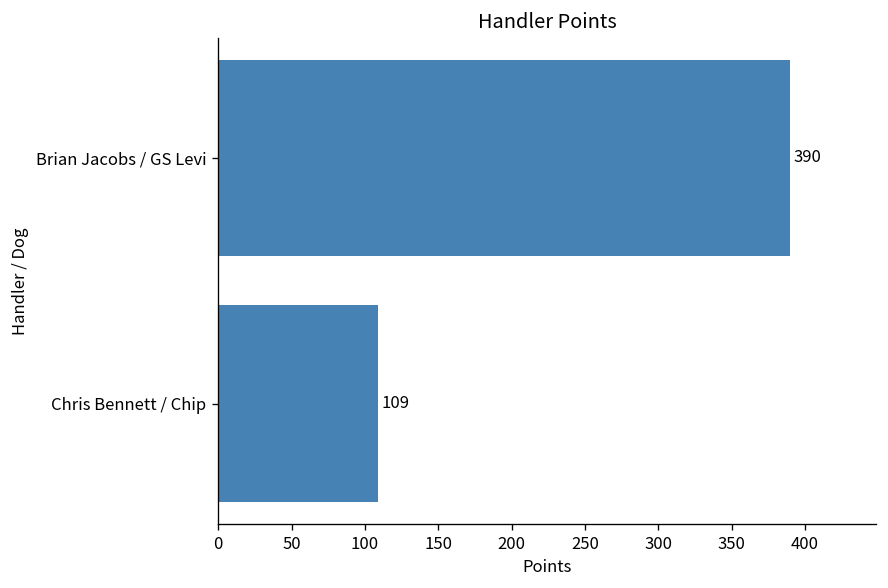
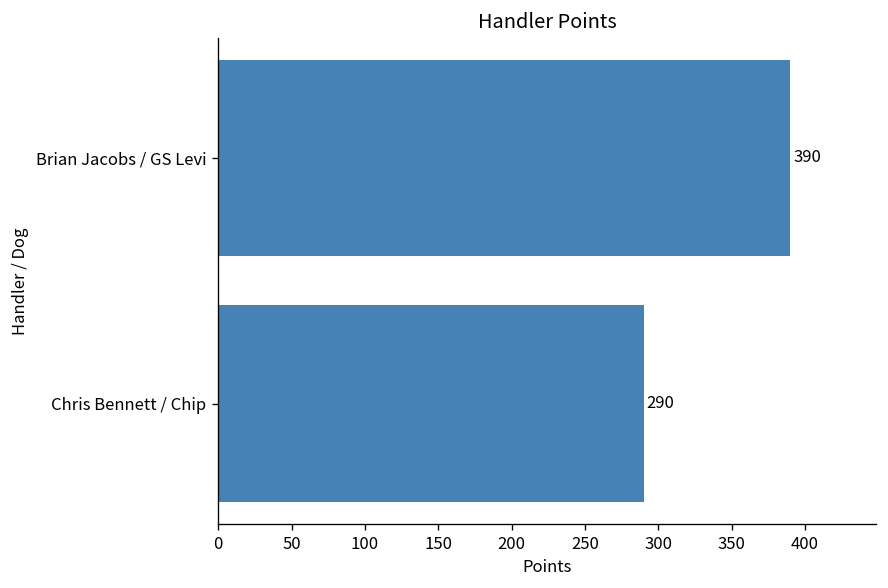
Chris Bennett / Chip: 109 -> 290
